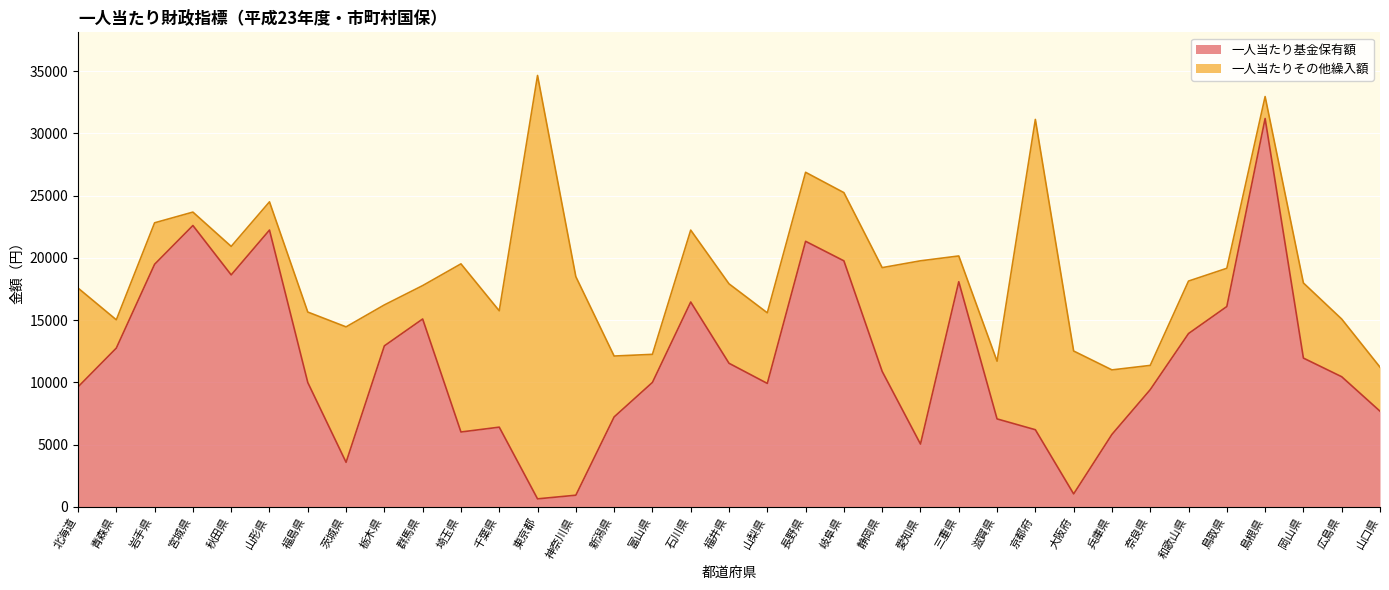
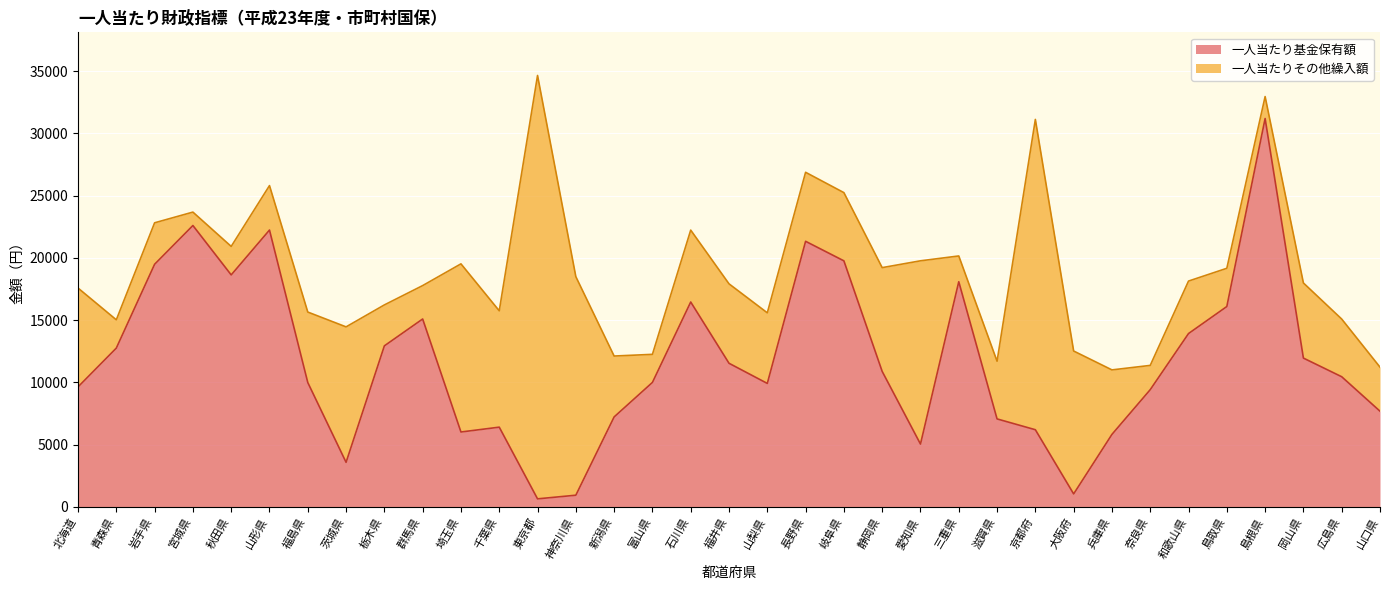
一人当たりその他繰入額, 山形県: 2300 -> 3600
